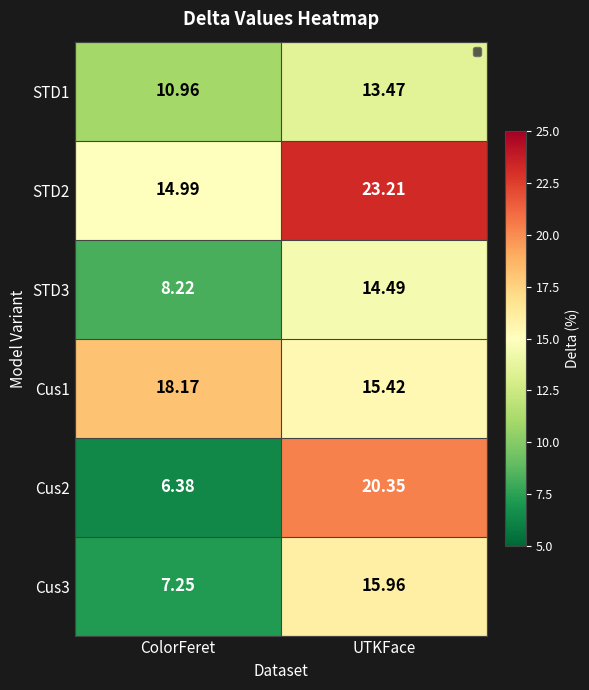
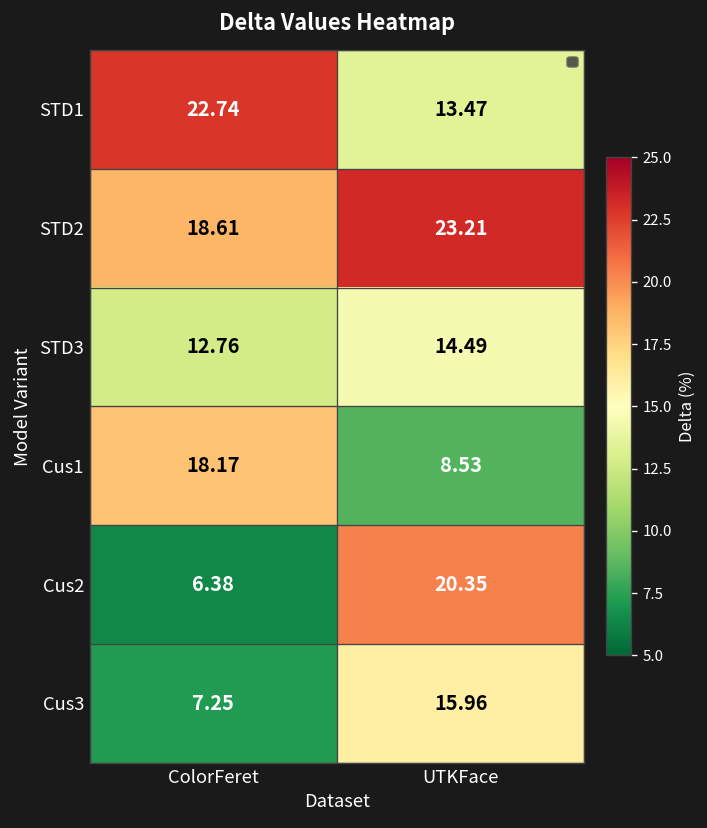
STD1, ColorFeret: 10.96 -> 22.74
STD2, ColorFeret: 14.99 -> 18.61
STD3, ColorFeret: 8.22 -> 12.76
Cus1, UTKFace: 15.42 -> 8.53
